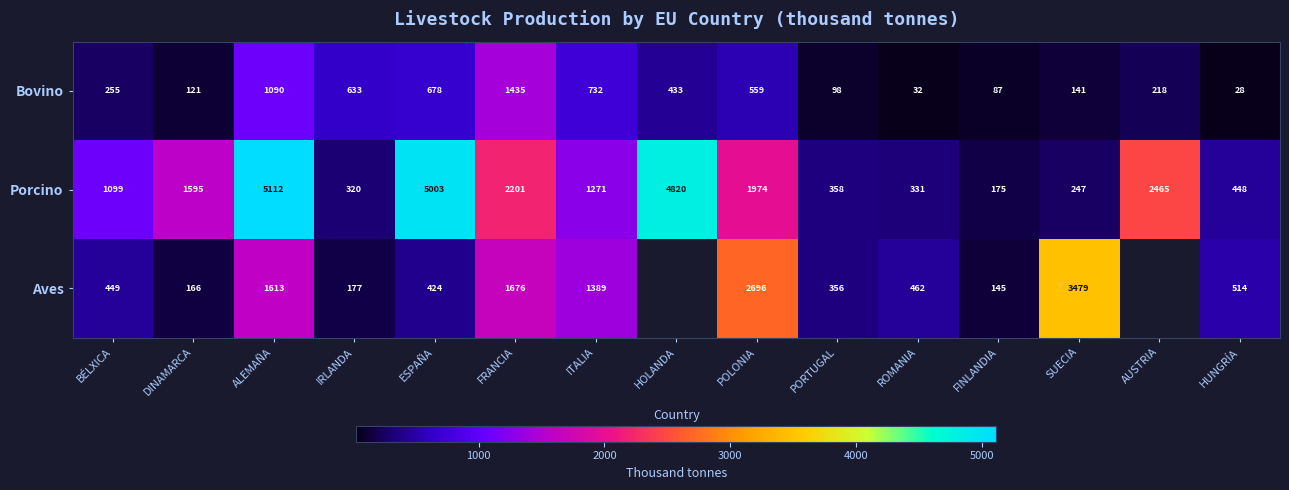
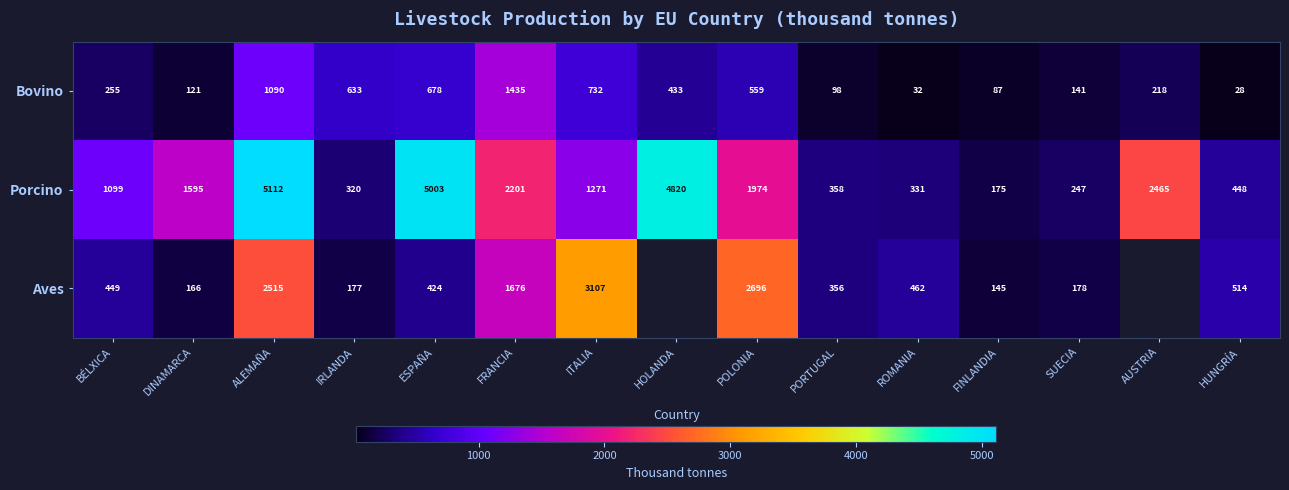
Aves, ALEMAÑA: 1613 -> 2515
Aves, ITALIA: 1389 -> 3107
Aves, SUECIA: 3479 -> 178
